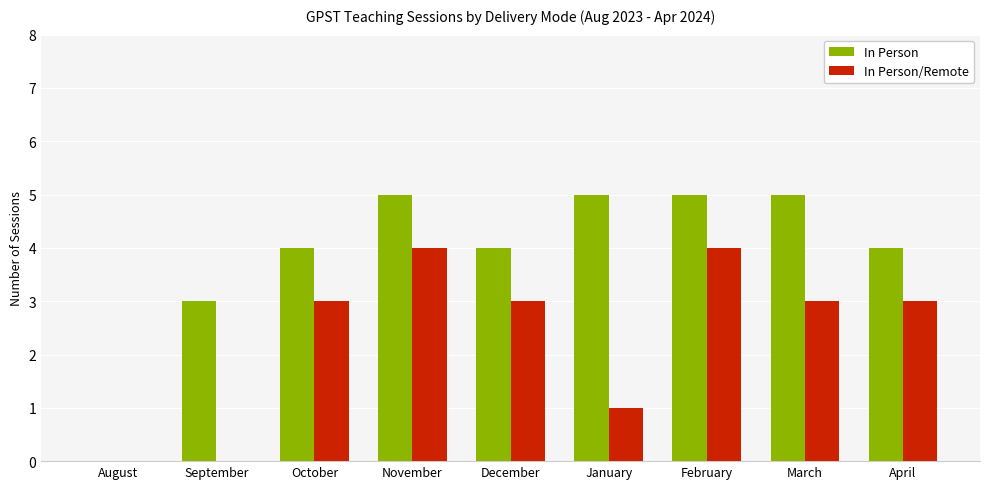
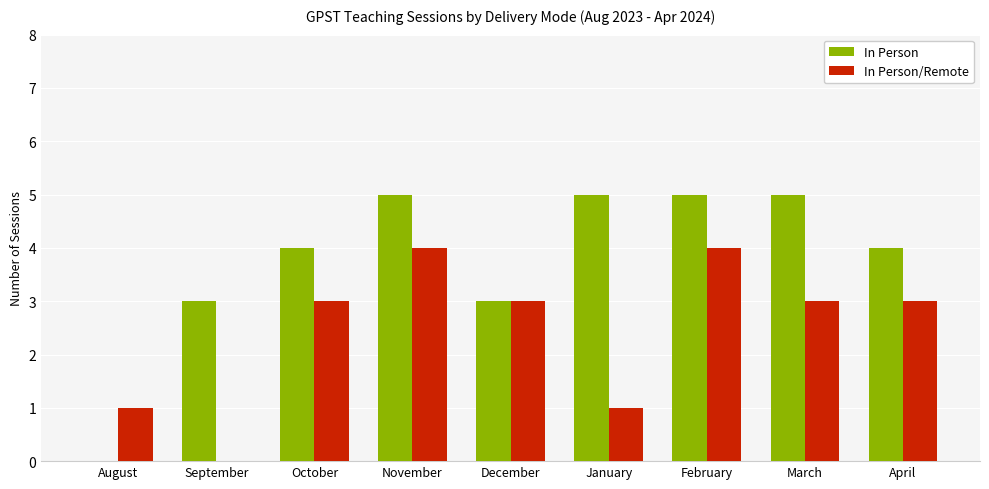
In Person/Remote, August: 0 -> 1
In Person, December: 4 -> 3
